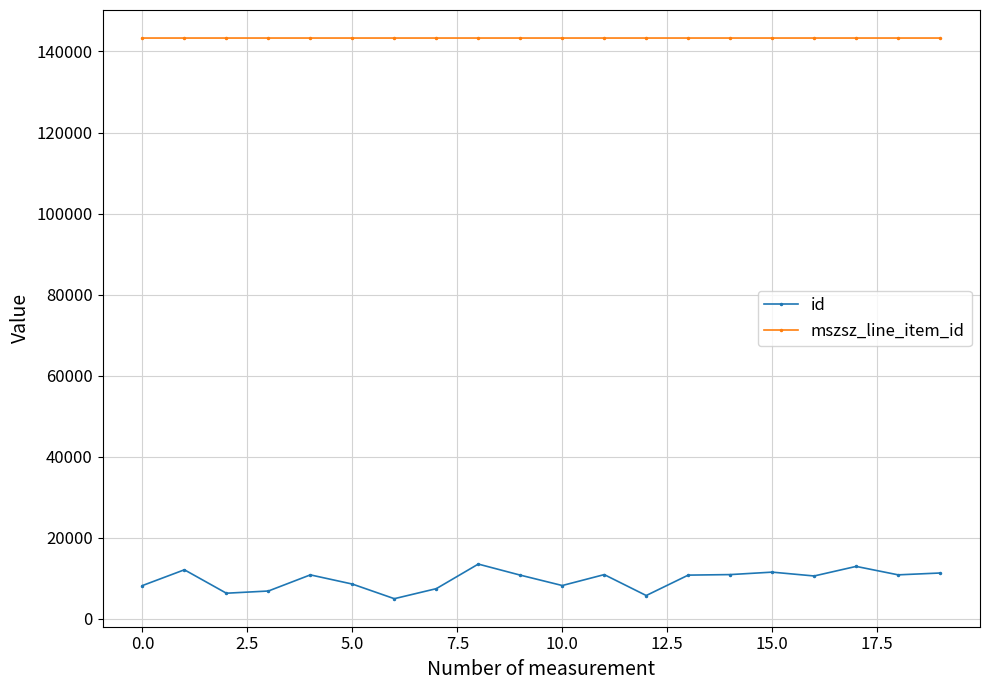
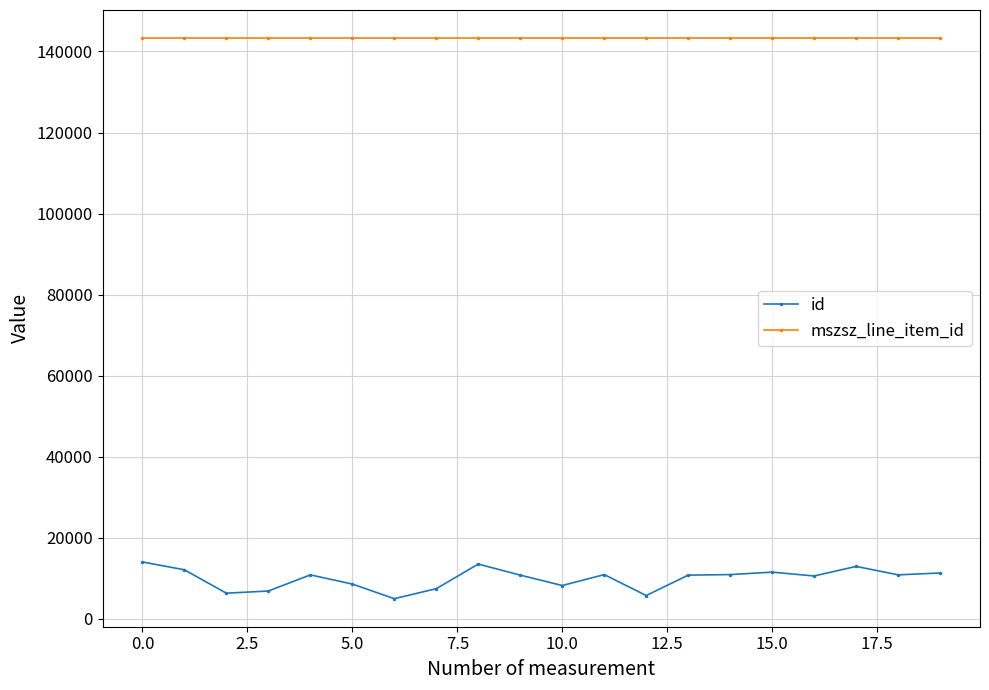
id, 0.0: 8000 -> 14000
